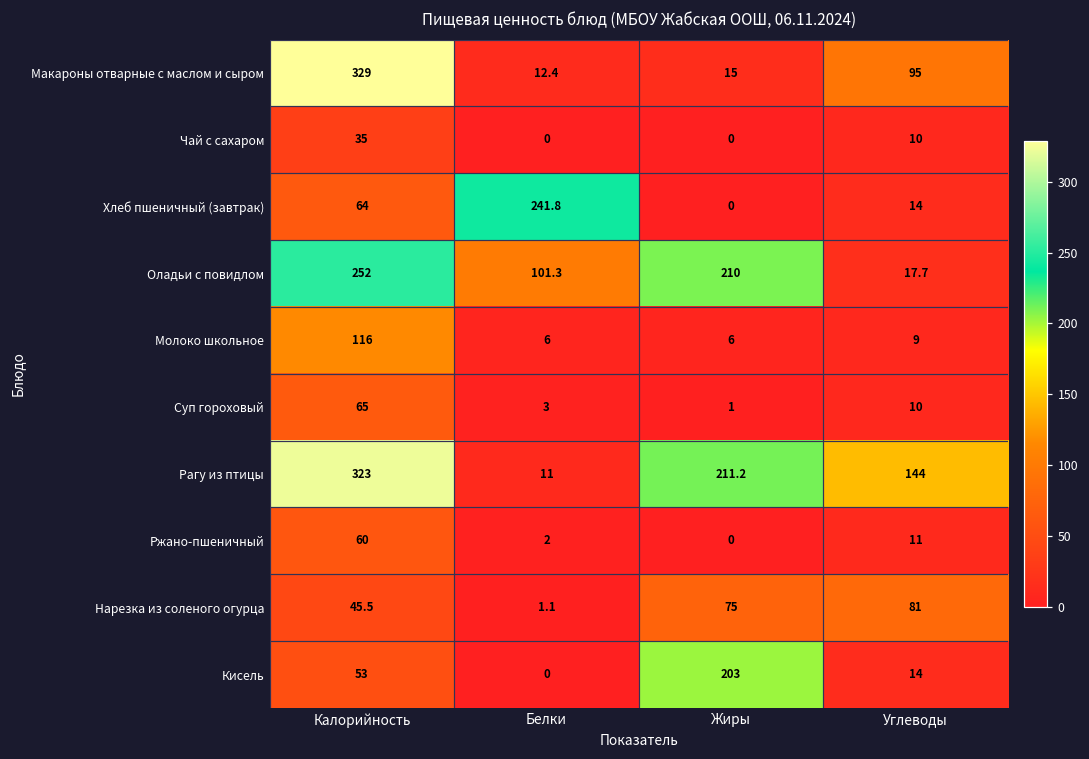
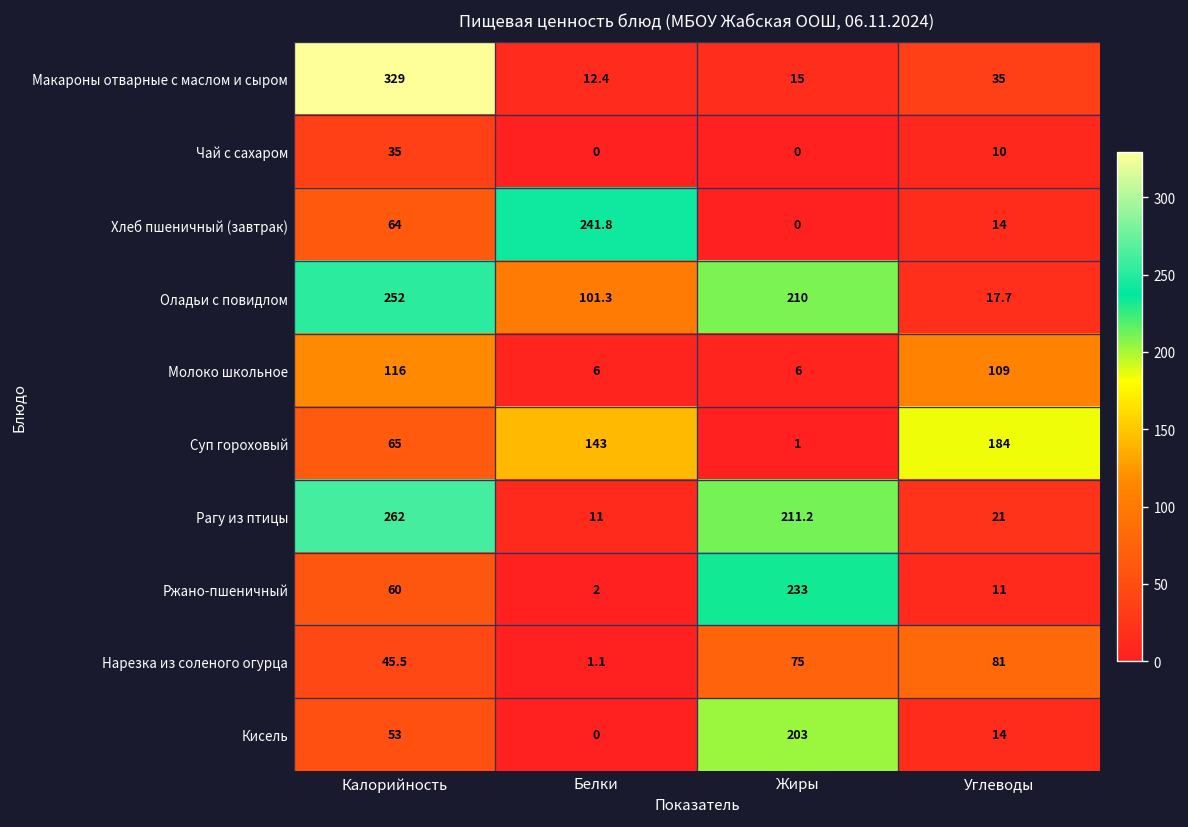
Макароны отварные с маслом и сыром, Углеводы: 95 -> 35
Молоко школьное, Углеводы: 9 -> 109
Суп гороховый, Белки: 3 -> 143
Суп гороховый, Углеводы: 10 -> 184
Рагу из птицы, Калорийность: 323 -> 262
Рагу из птицы, Углеводы: 144 -> 21
Ржано-пшеничный, Жиры: 0 -> 233
